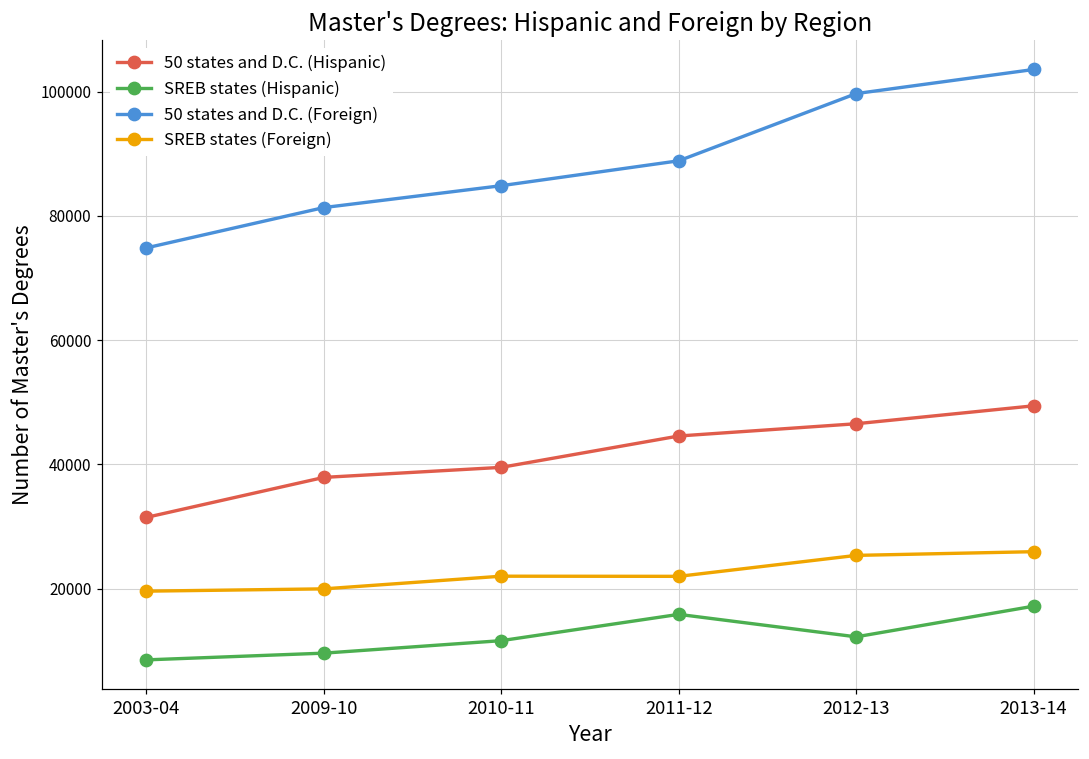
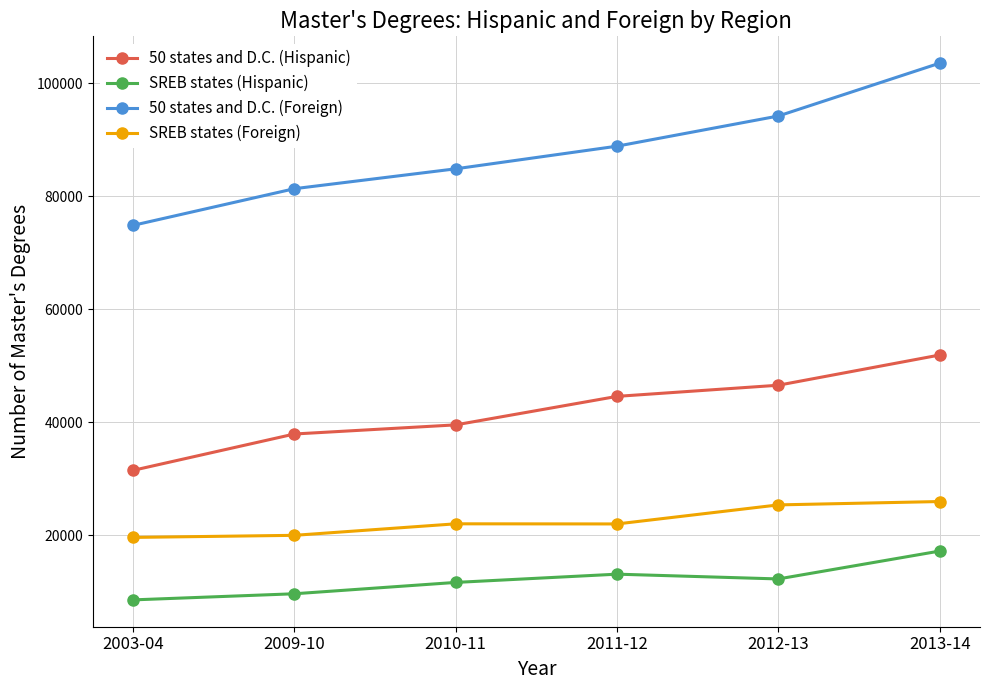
SREB states (Hispanic), 2011-12: 16000 -> 13000
50 states and D.C. (Foreign), 2012-13: 100000 -> 94000
50 states and D.C. (Hispanic), 2013-14: 49000 -> 52000
